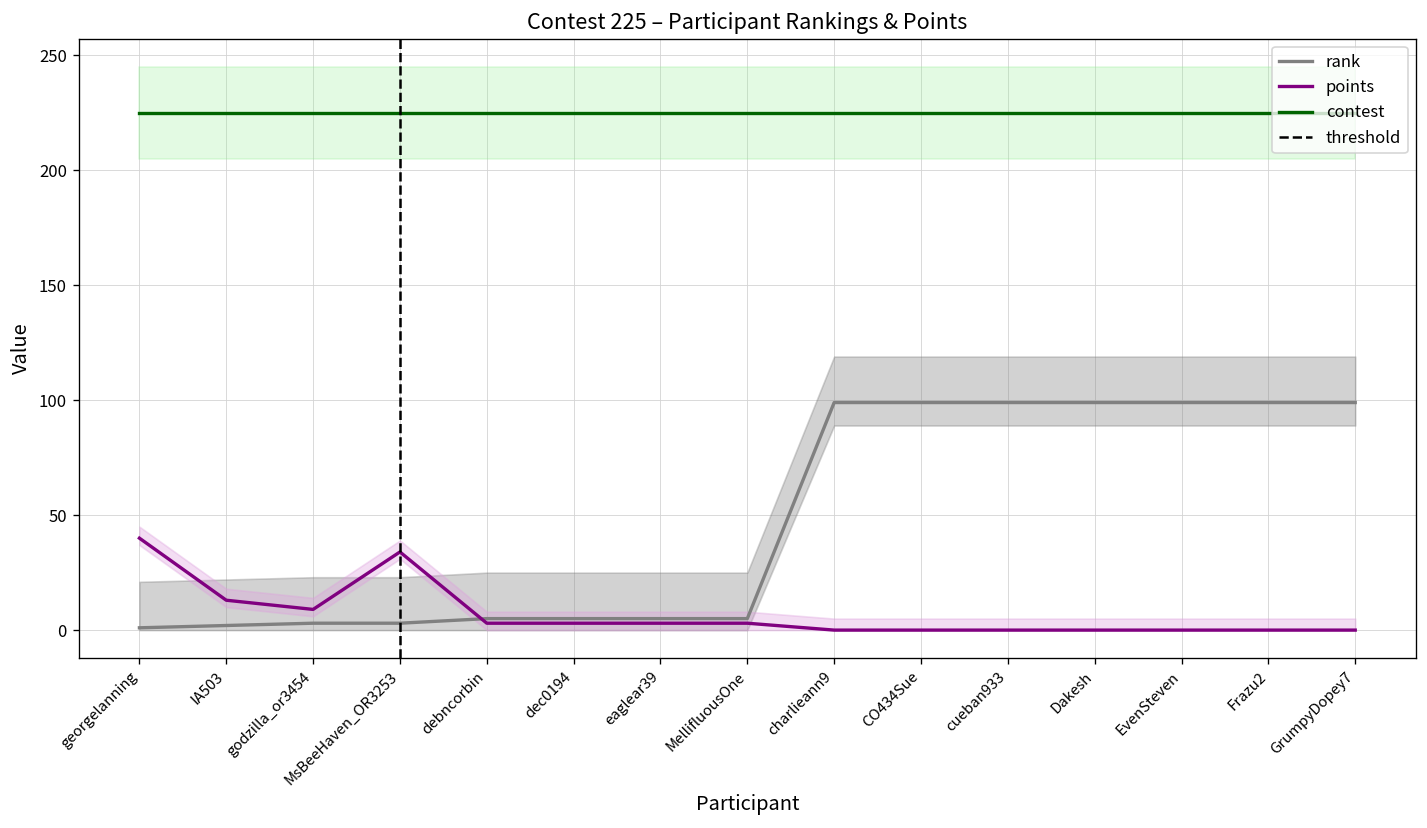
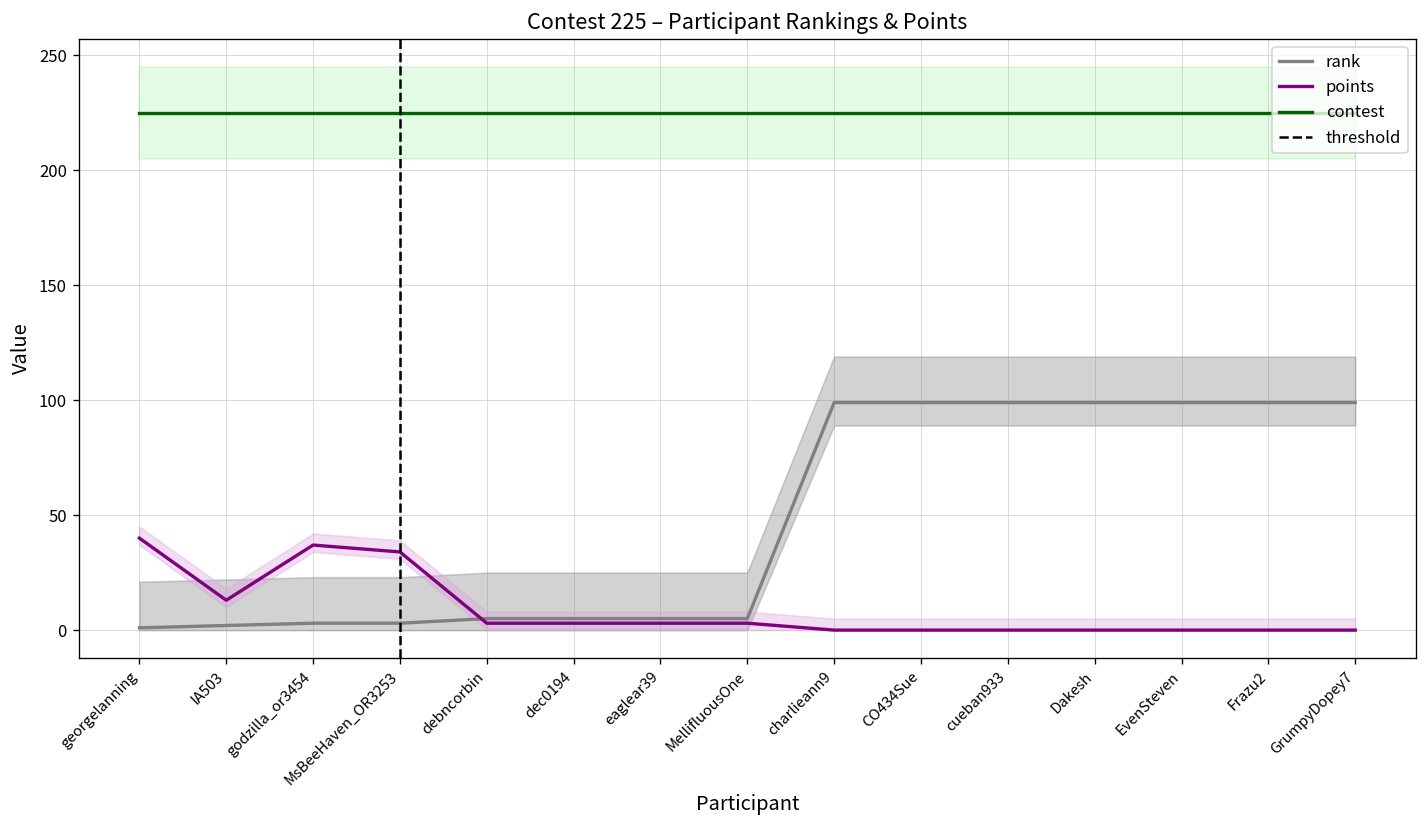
points, godzilla_or3454: 9 -> 37
